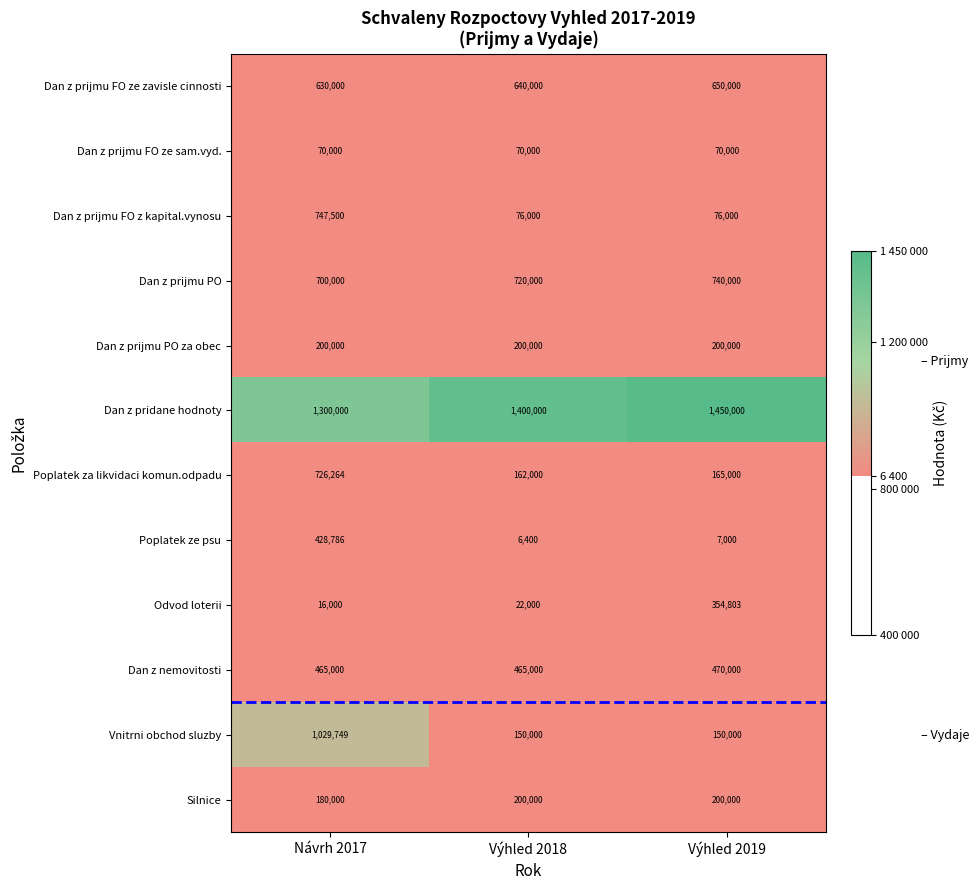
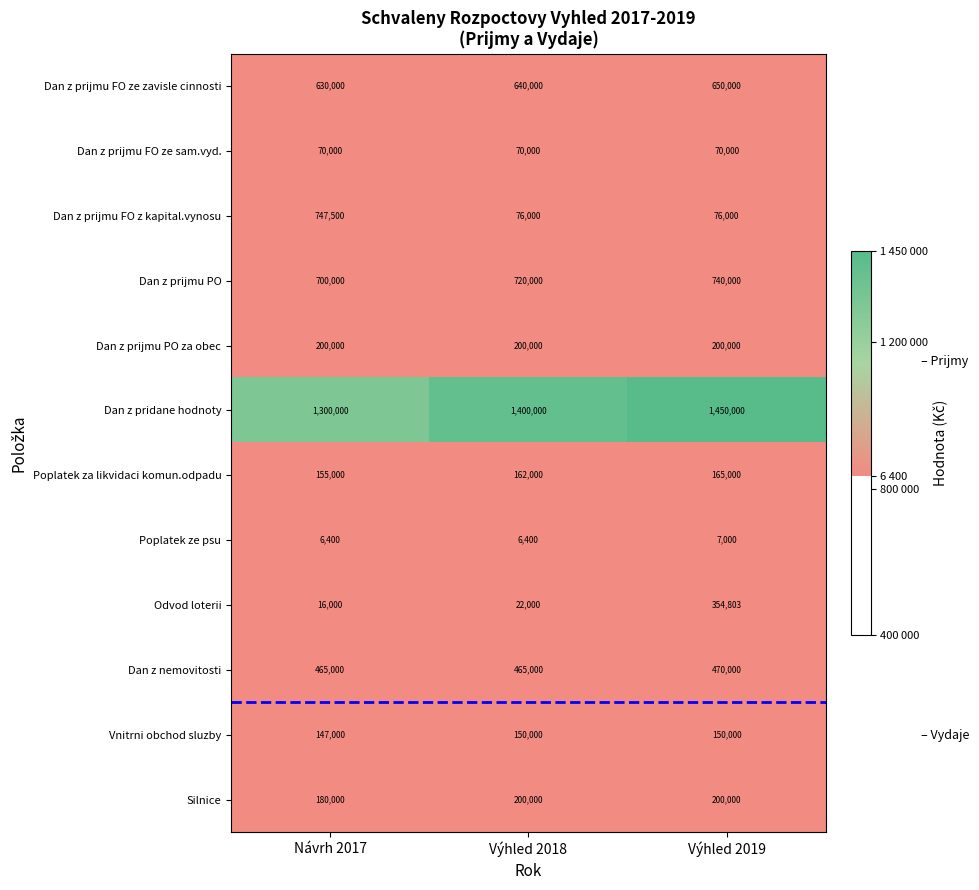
Poplatek za likvidaci komun.odpadu, Návrh 2017: 726,264 -> 155,000
Poplatek ze psu, Návrh 2017: 428,786 -> 6,400
Vnitrni obchod sluzby, Návrh 2017: 1,029,749 -> 147,000
